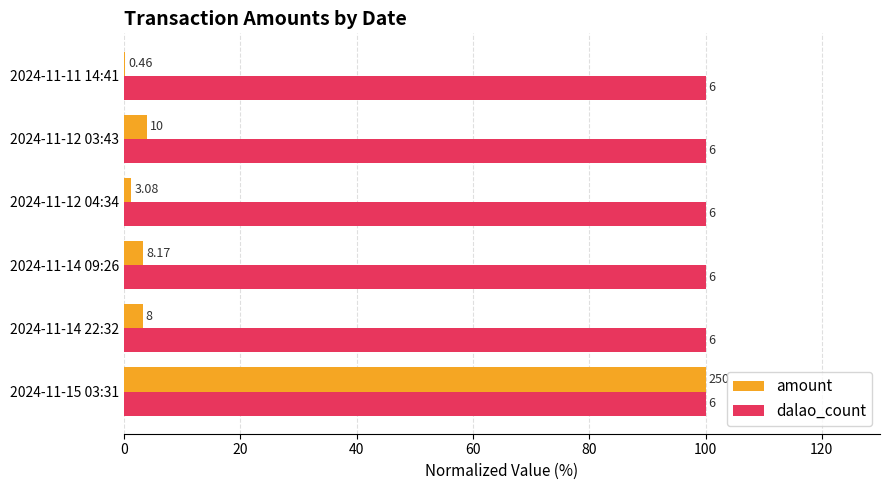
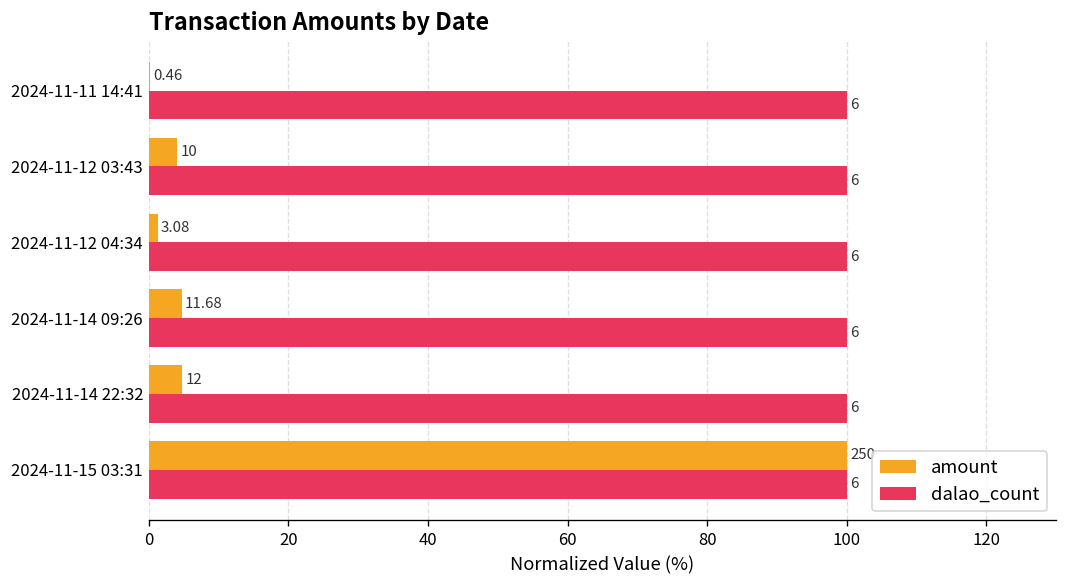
amount, 2024-11-14 09:26: 8.17 -> 11.68
amount, 2024-11-14 22:32: 8 -> 12
